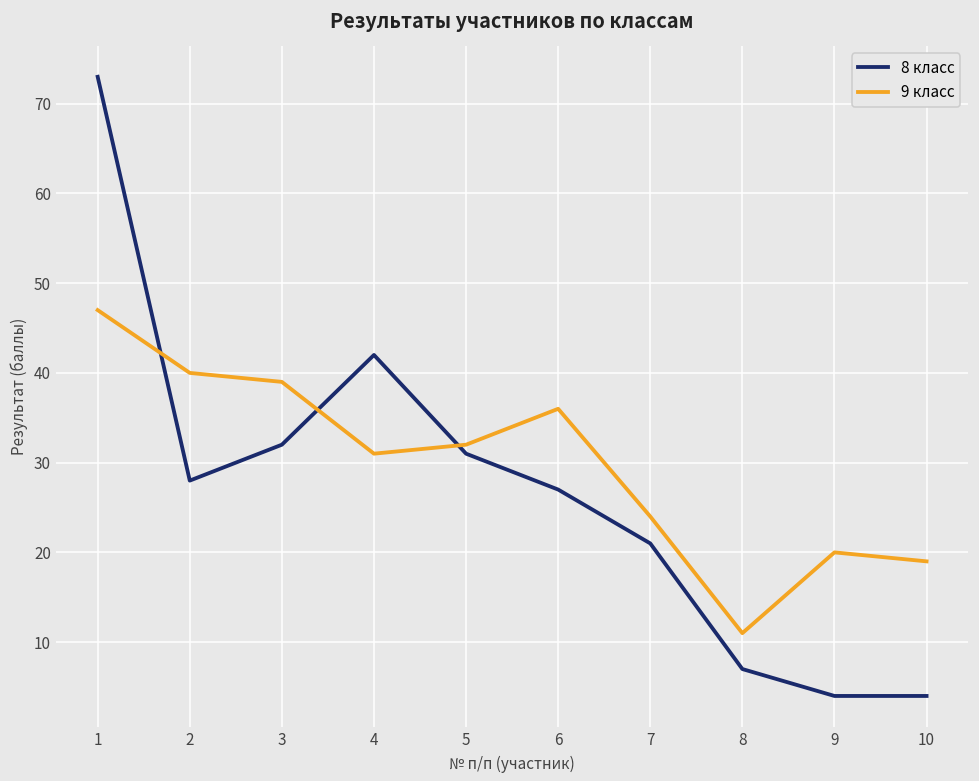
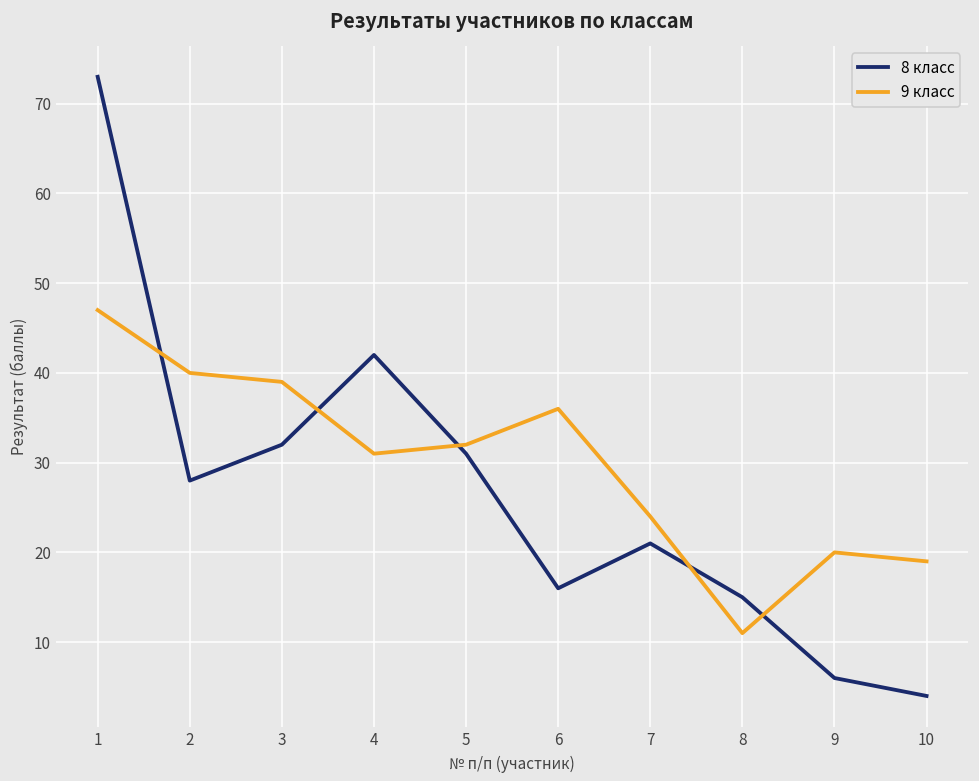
8 класс, 6: 27 -> 16
8 класс, 8: 7 -> 15
8 класс, 9: 4 -> 6
